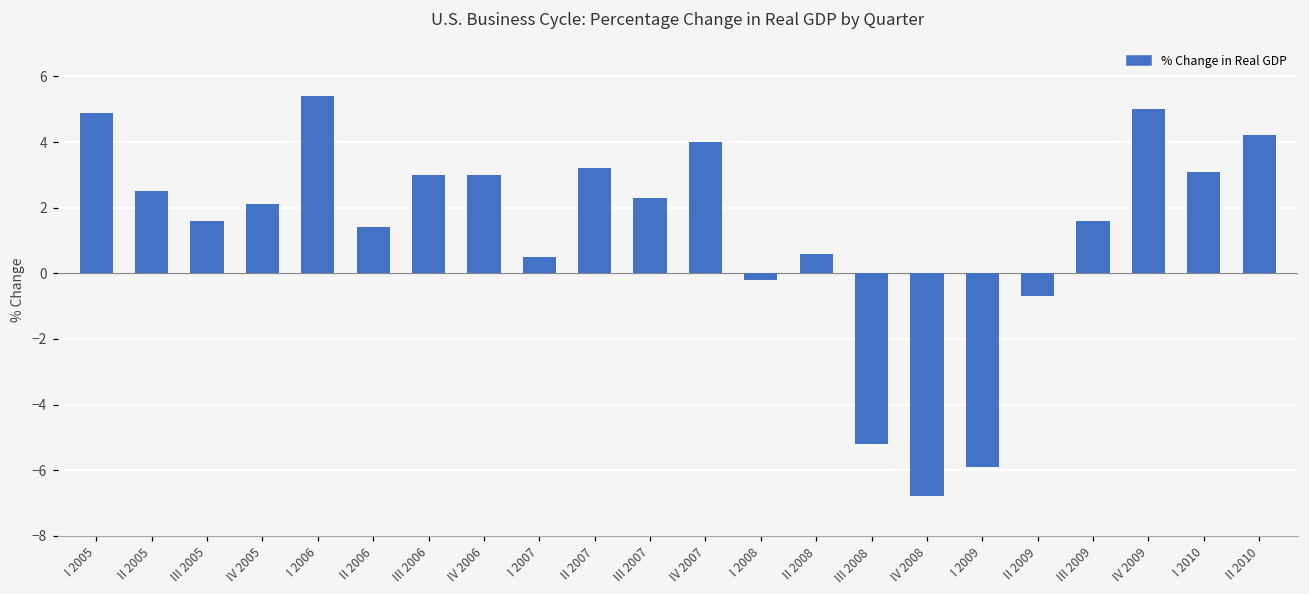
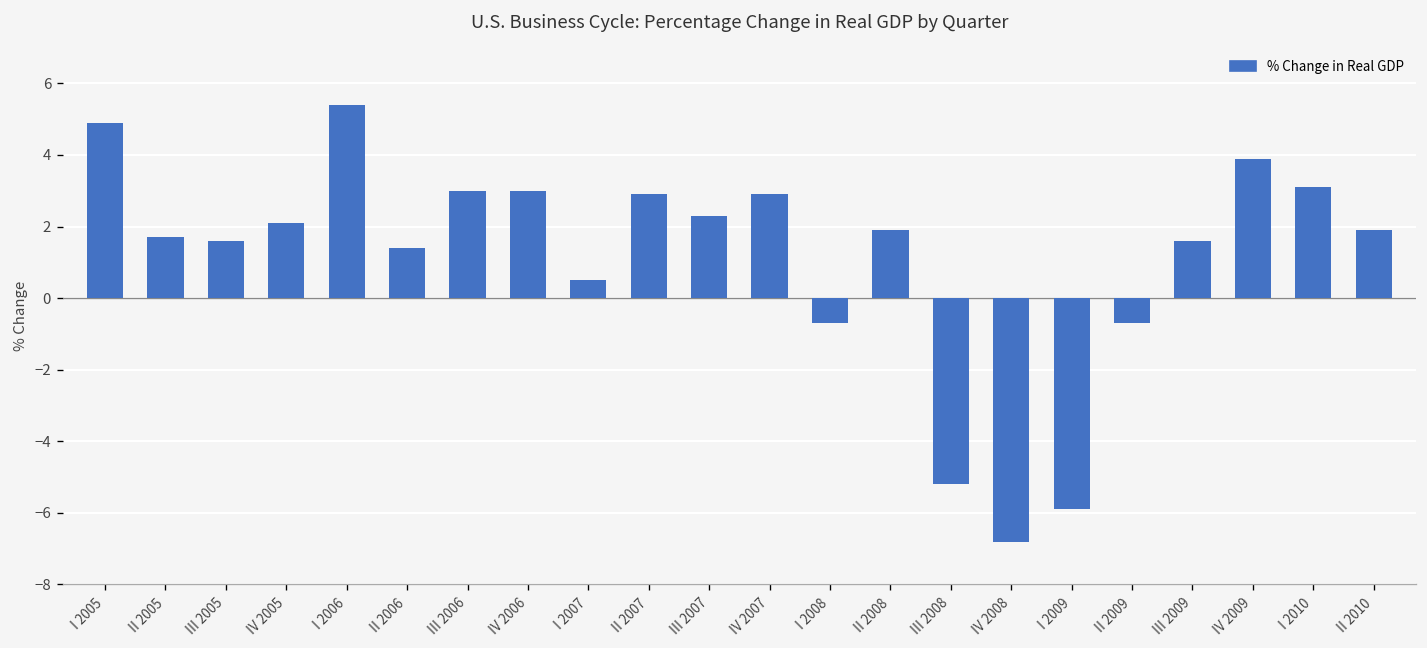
II 2005: 2.5 -> 1.7
II 2007: 3.2 -> 2.9
IV 2007: 4.0 -> 2.9
I 2008: -0.2 -> -0.7
II 2008: 0.6 -> 1.9
IV 2009: 5.0 -> 3.9
II 2010: 4.2 -> 1.9
